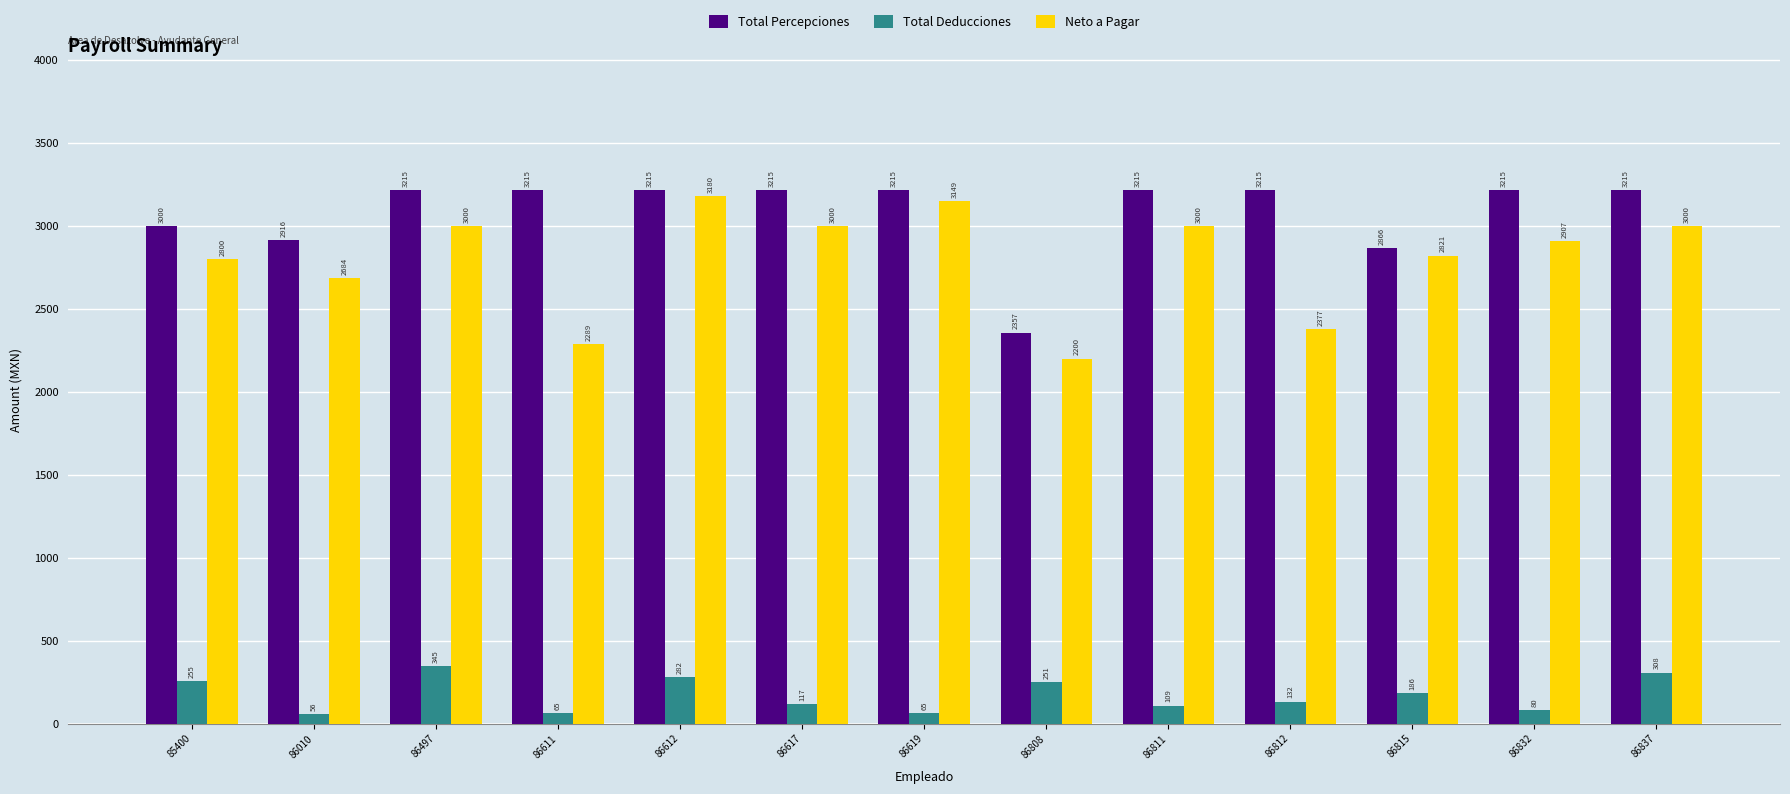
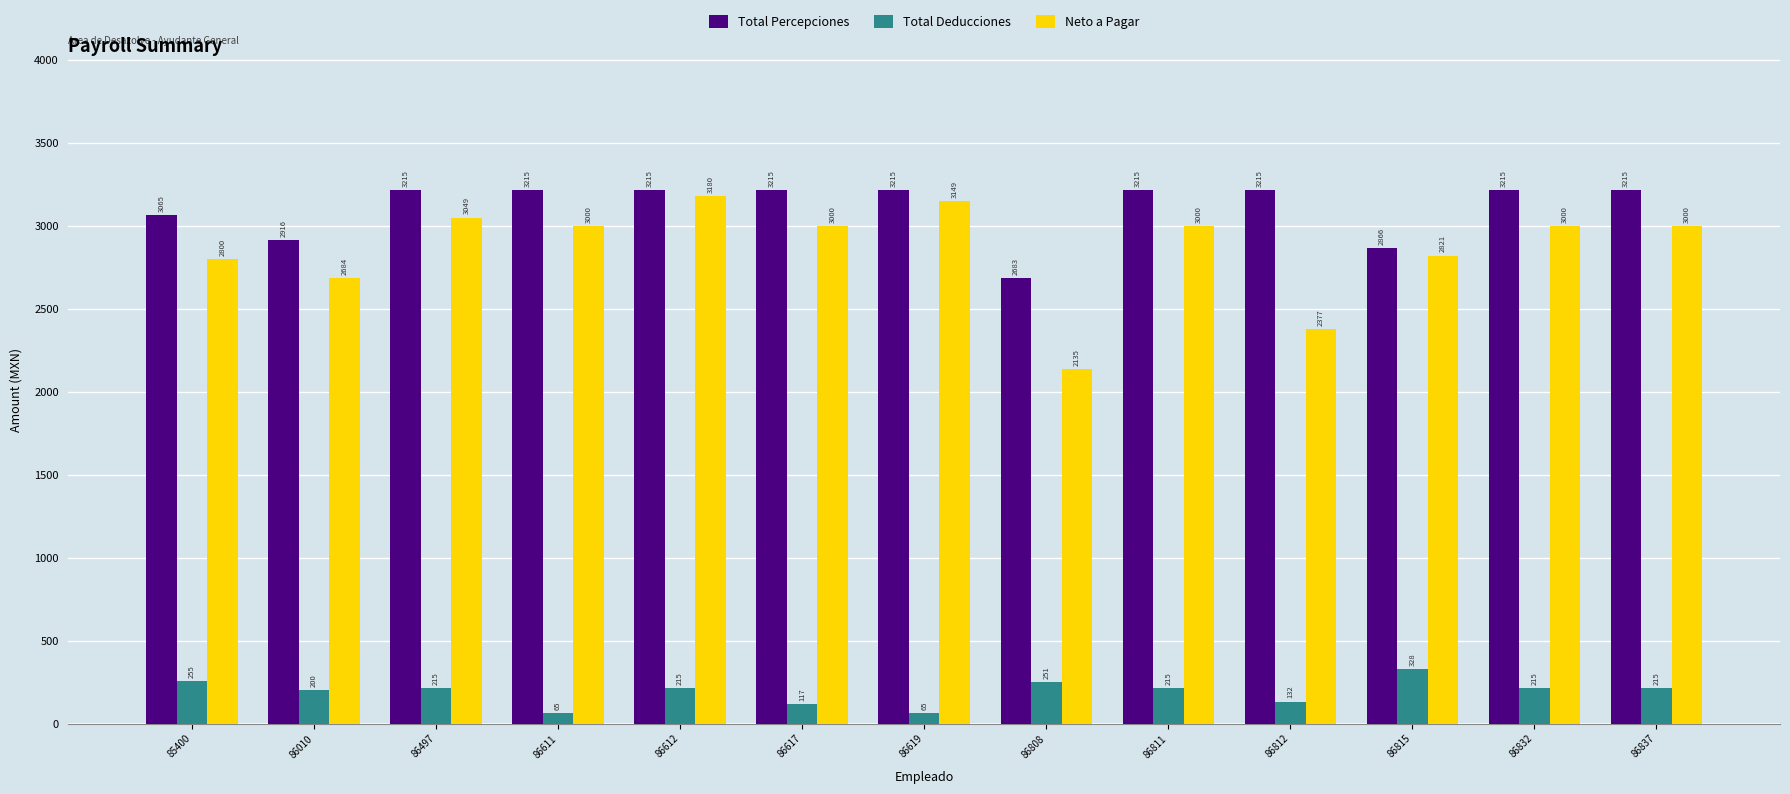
Total Percepciones, 85400: 3000 -> 3065
Total Deducciones, 86010: 56 -> 200
Total Deducciones, 86497: 345 -> 215
Neto a Pagar, 86497: 3000 -> 3049
Neto a Pagar, 86611: 2289 -> 3000
Total Deducciones, 86612: 282 -> 215
Total Percepciones, 86808: 2357 -> 2683
Neto a Pagar, 86808: 2200 -> 2135
Total Deducciones, 86811: 109 -> 215
Total Deducciones, 86815: 186 -> 328
Total Deducciones, 86832: 80 -> 215
Neto a Pagar, 86832: 2907 -> 3000
Total Deducciones, 86837: 308 -> 215
